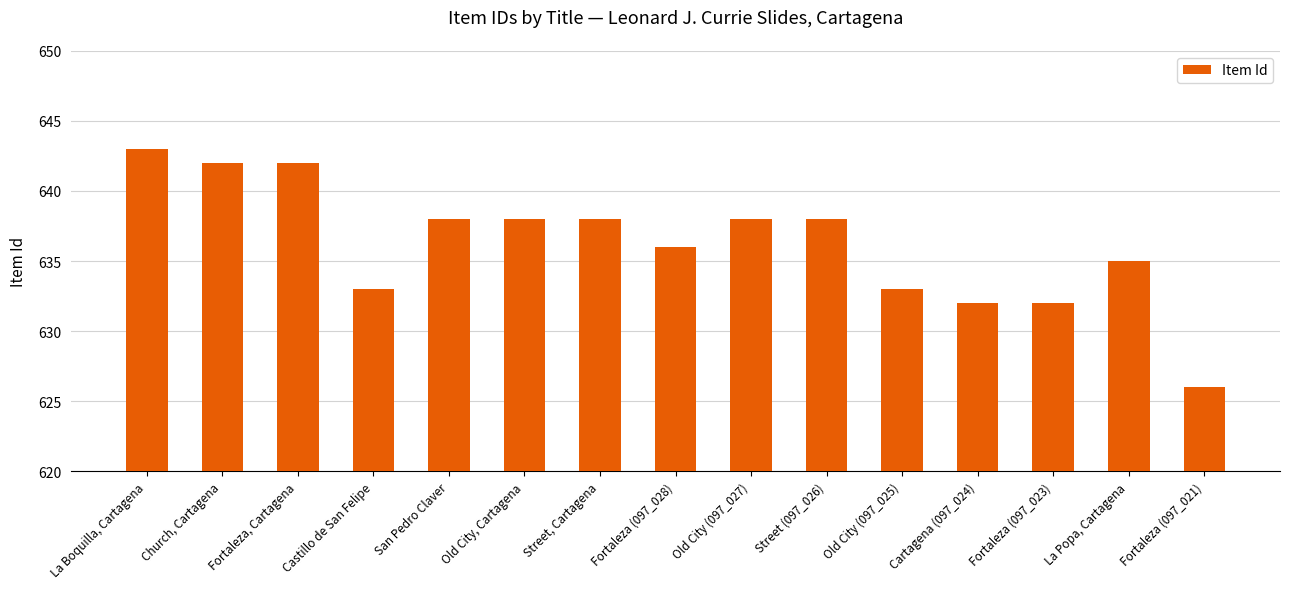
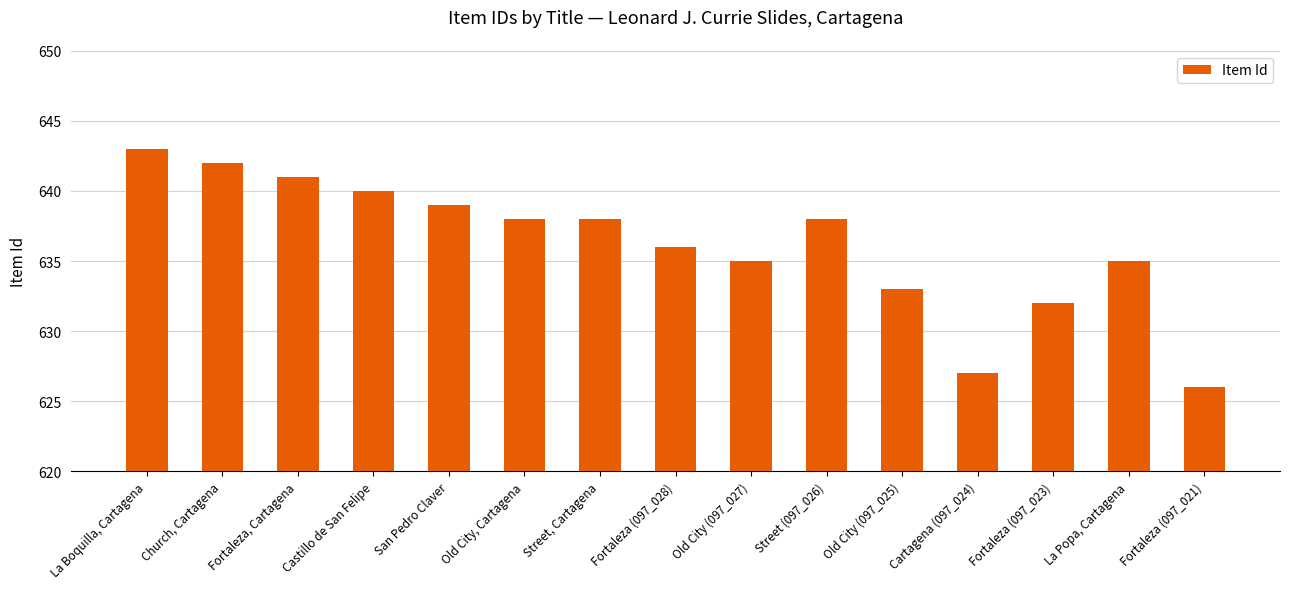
Fortaleza, Cartagena: 642 -> 641
Castillo de San Felipe: 633 -> 640
San Pedro Claver: 638 -> 639
Old City (097_027): 638 -> 635
Cartagena (097_024): 632 -> 627
